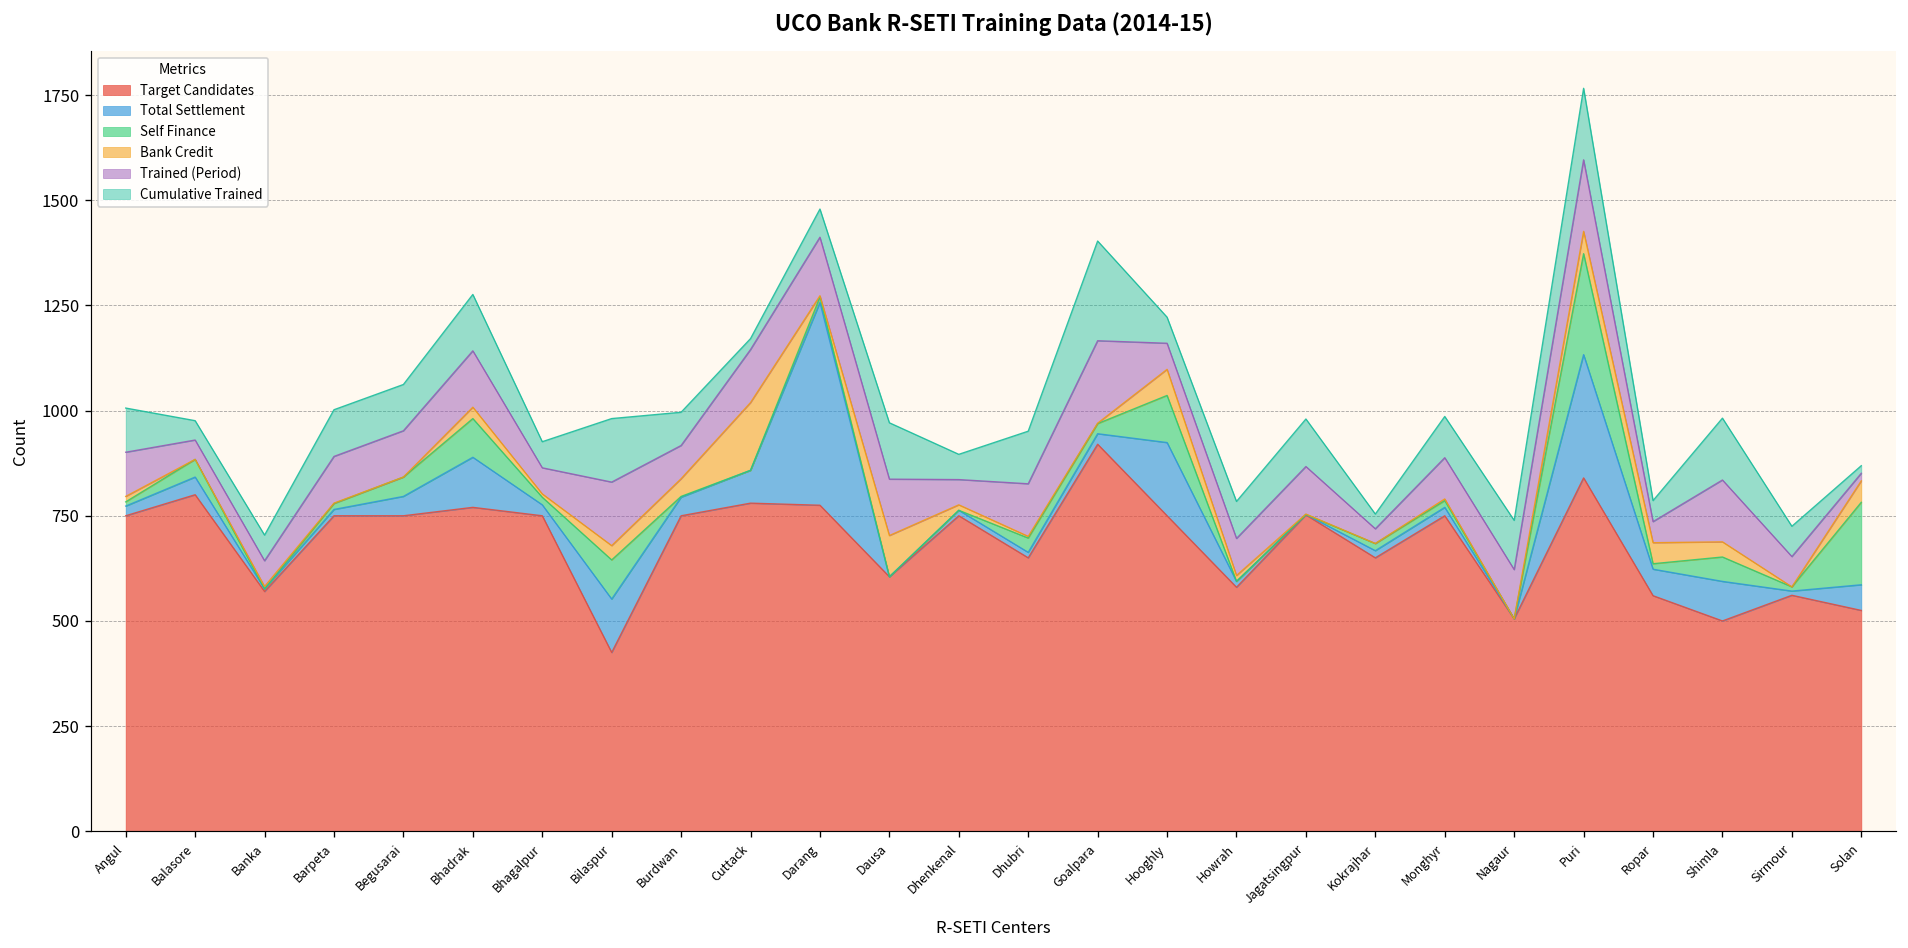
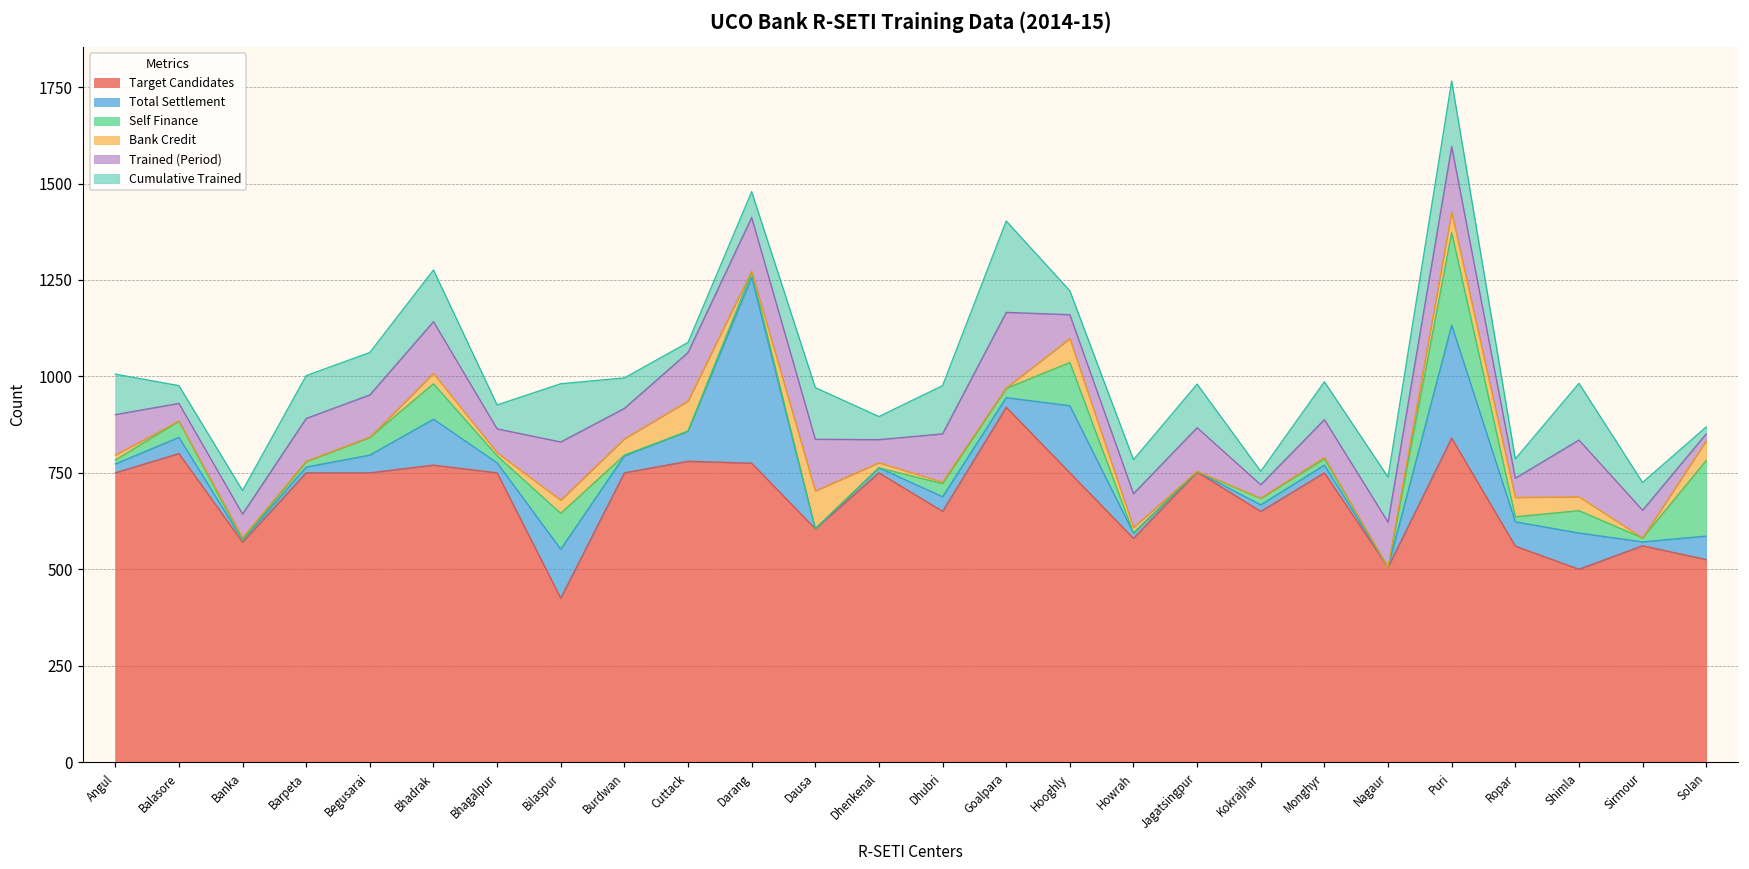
Bank Credit, Cuttack: 160 -> 80
Total Settlement, Dhubri: 10 -> 40
